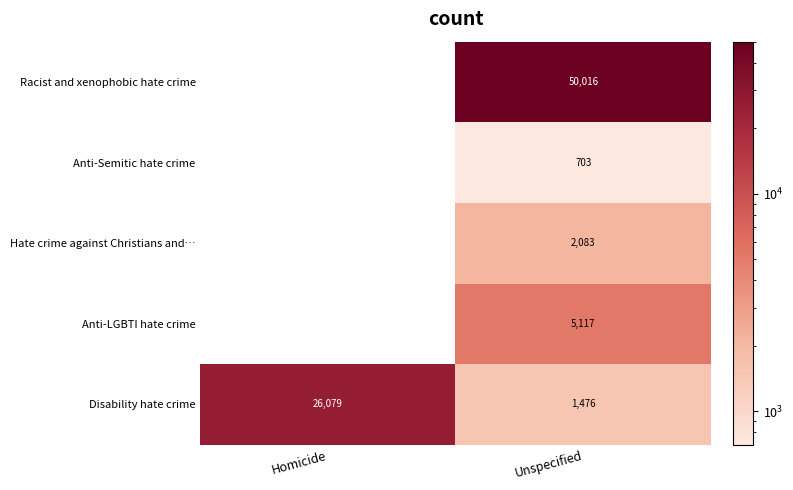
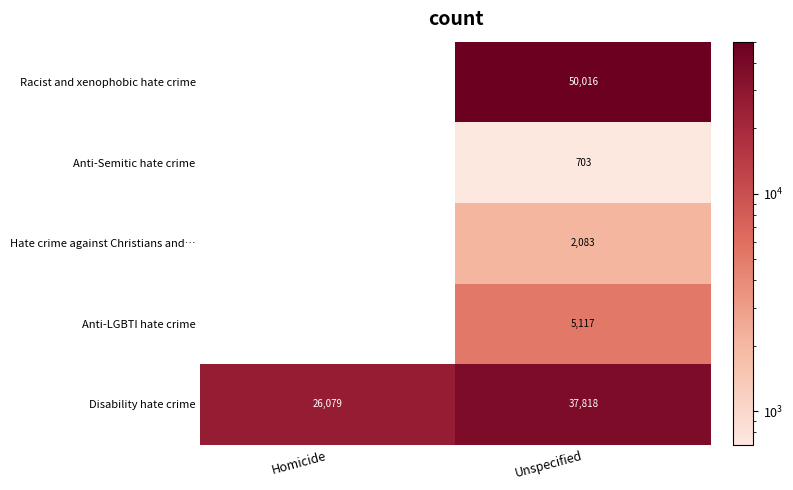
Disability hate crime, Unspecified: 1,476 -> 37,818
